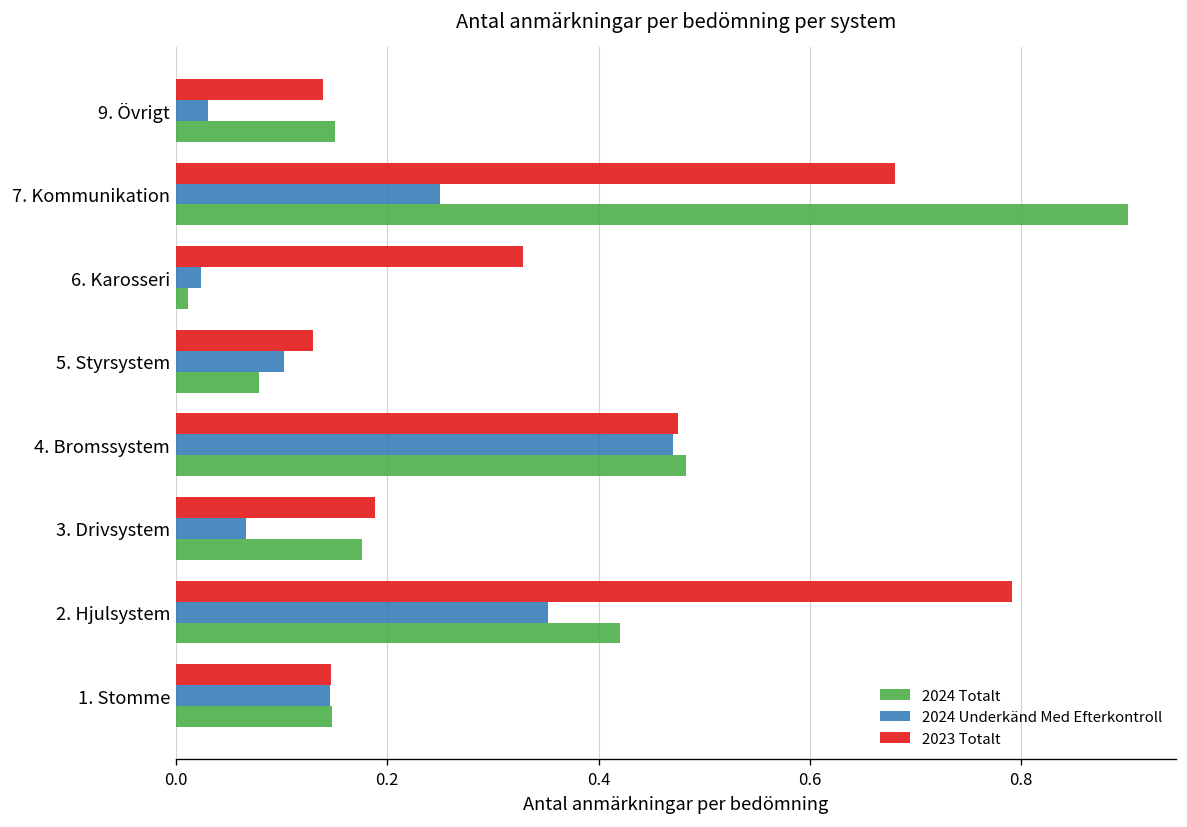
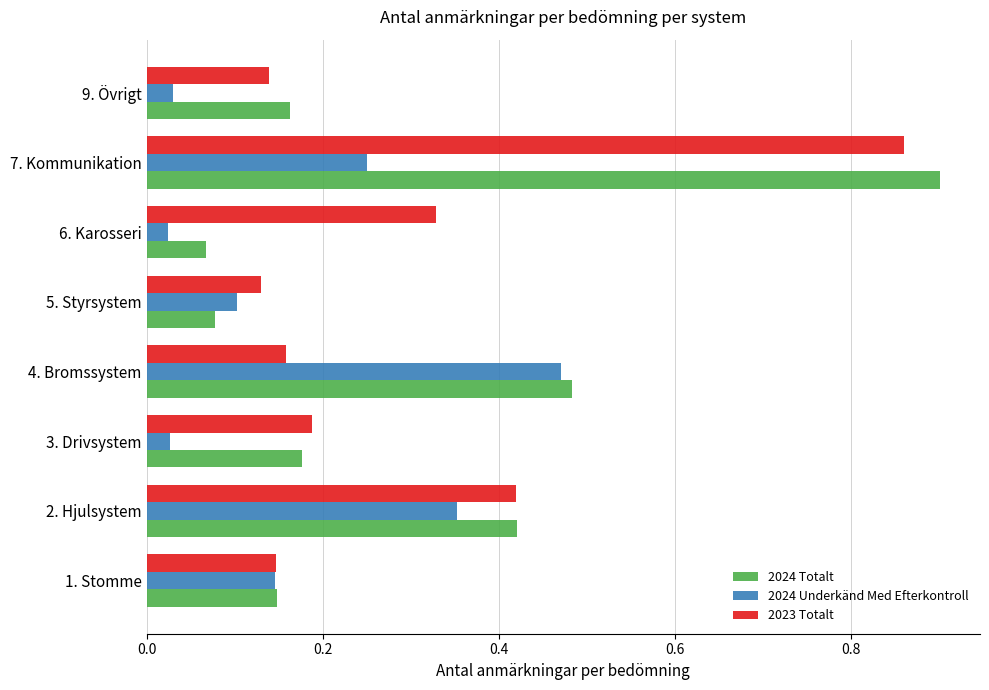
2024 Totalt, 9. Övrigt: 0.15 -> 0.16
2023 Totalt, 7. Kommunikation: 0.68 -> 0.86
2024 Totalt, 6. Karosseri: 0.01 -> 0.07
2023 Totalt, 4. Bromssystem: 0.48 -> 0.16
2024 Underkänd Med Efterkontroll, 3. Drivsystem: 0.07 -> 0.03
2023 Totalt, 2. Hjulsystem: 0.79 -> 0.42
